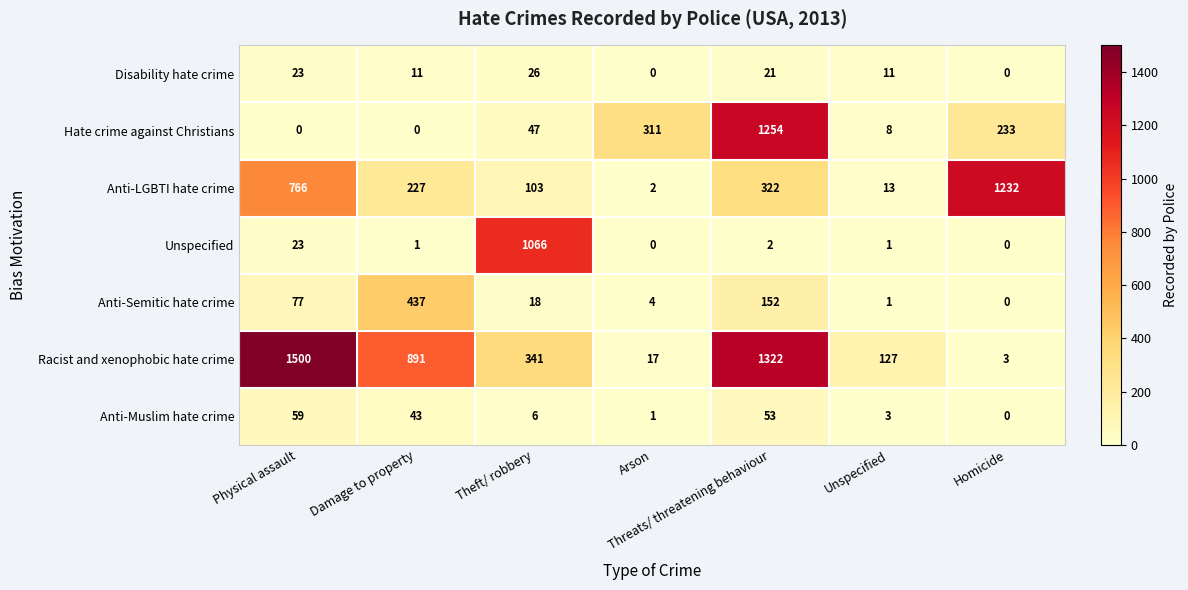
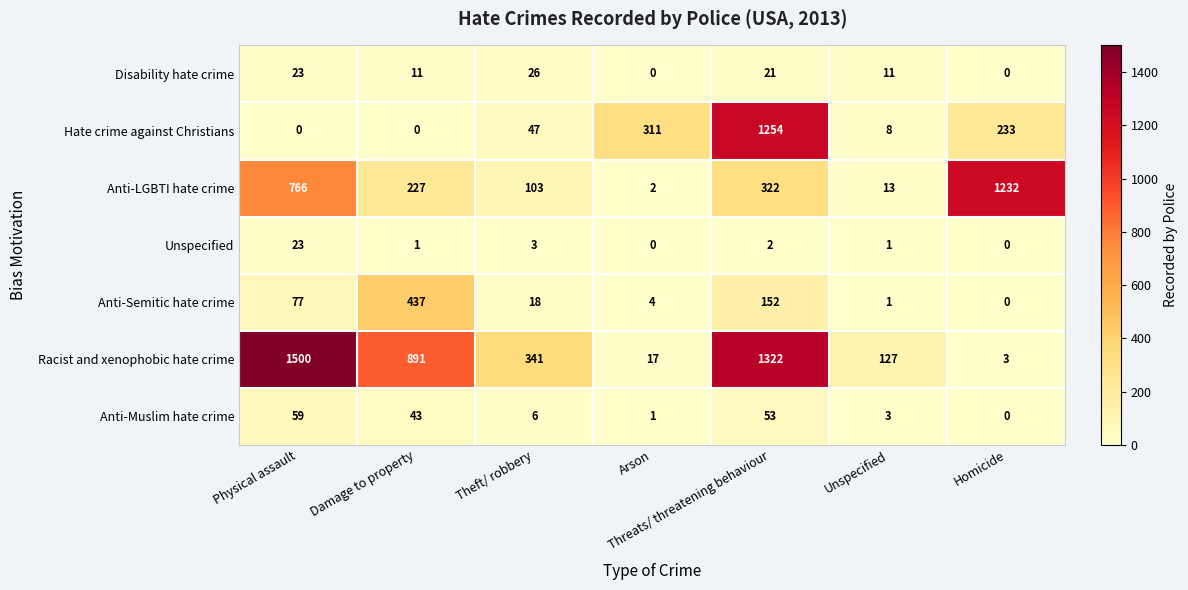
Unspecified, Theft/ robbery: 1066 -> 3
